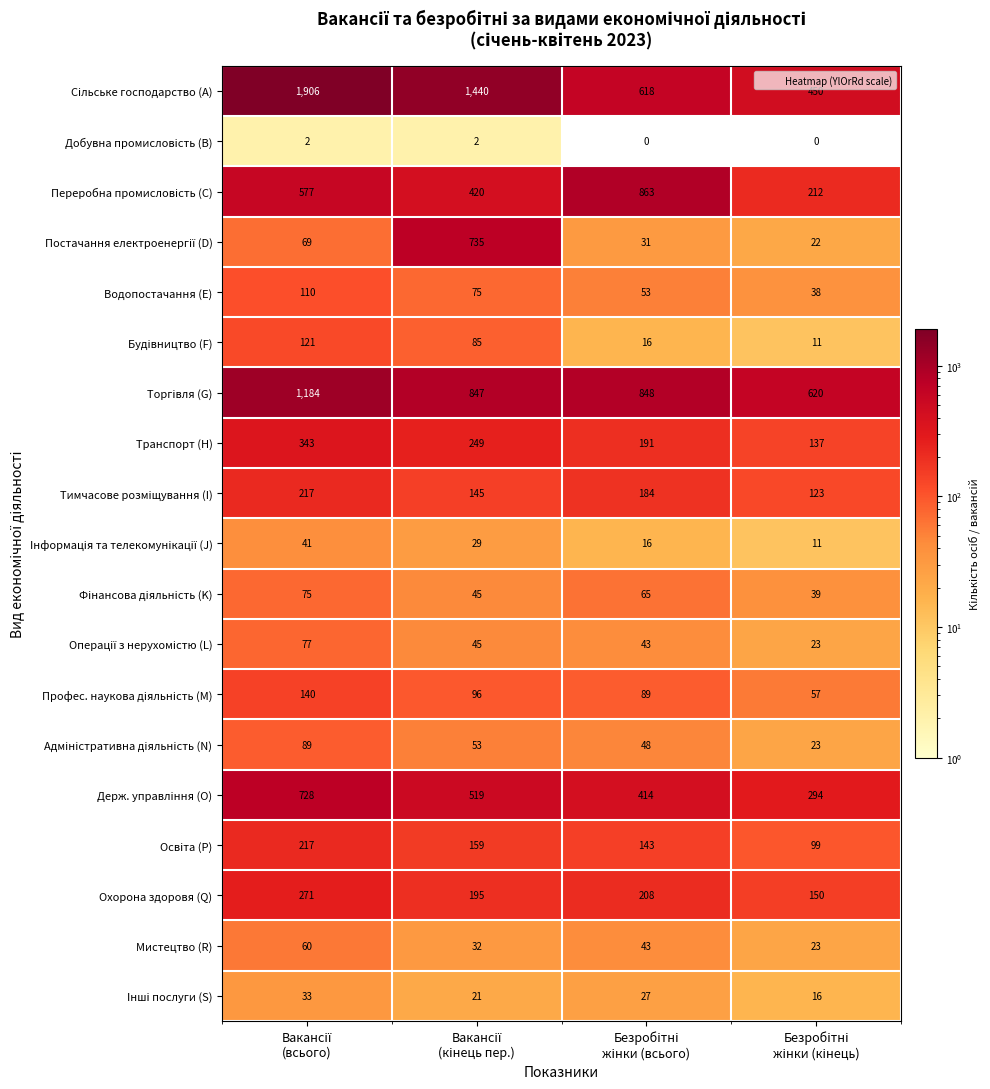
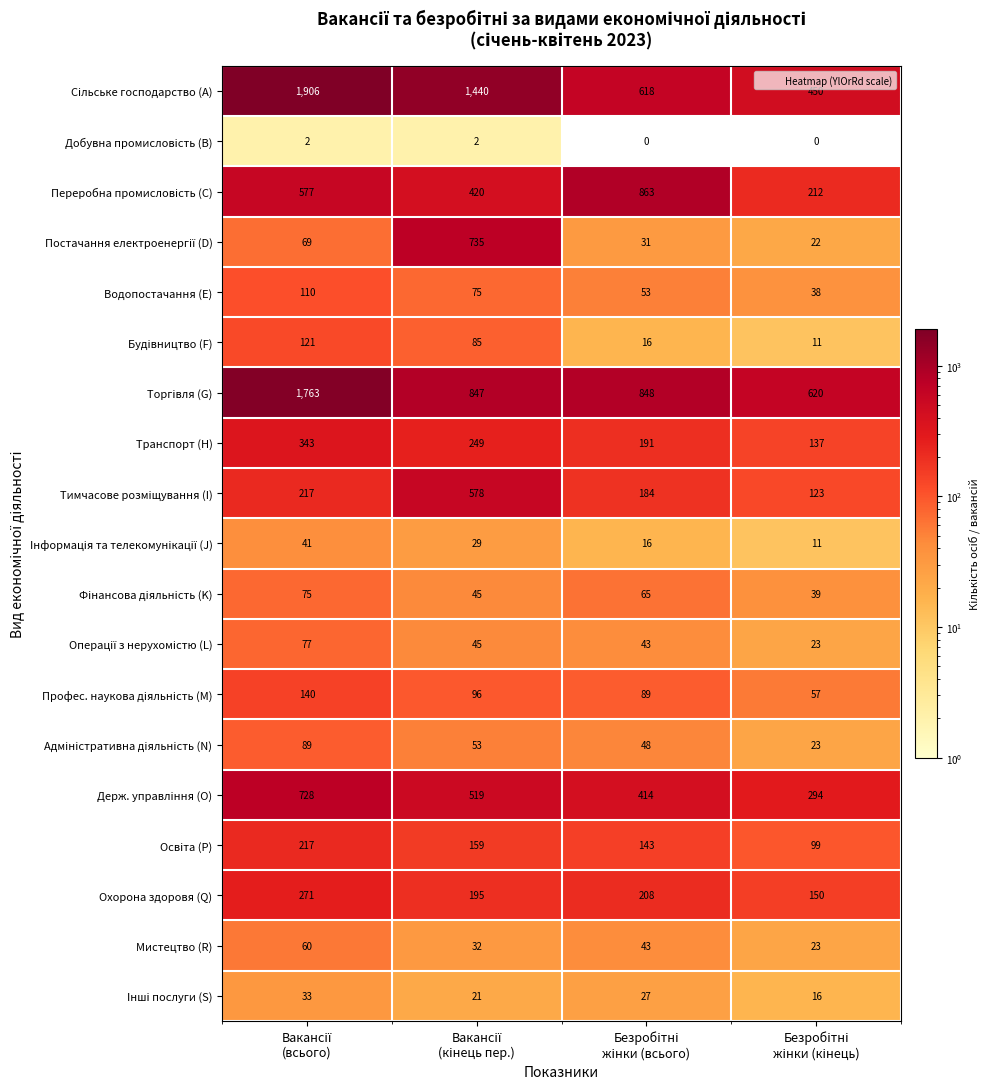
Торгівля (G), Вакансії (всього): 1,184 -> 1,763
Тимчасове розміщування (I), Вакансії (кінець пер.): 145 -> 578
